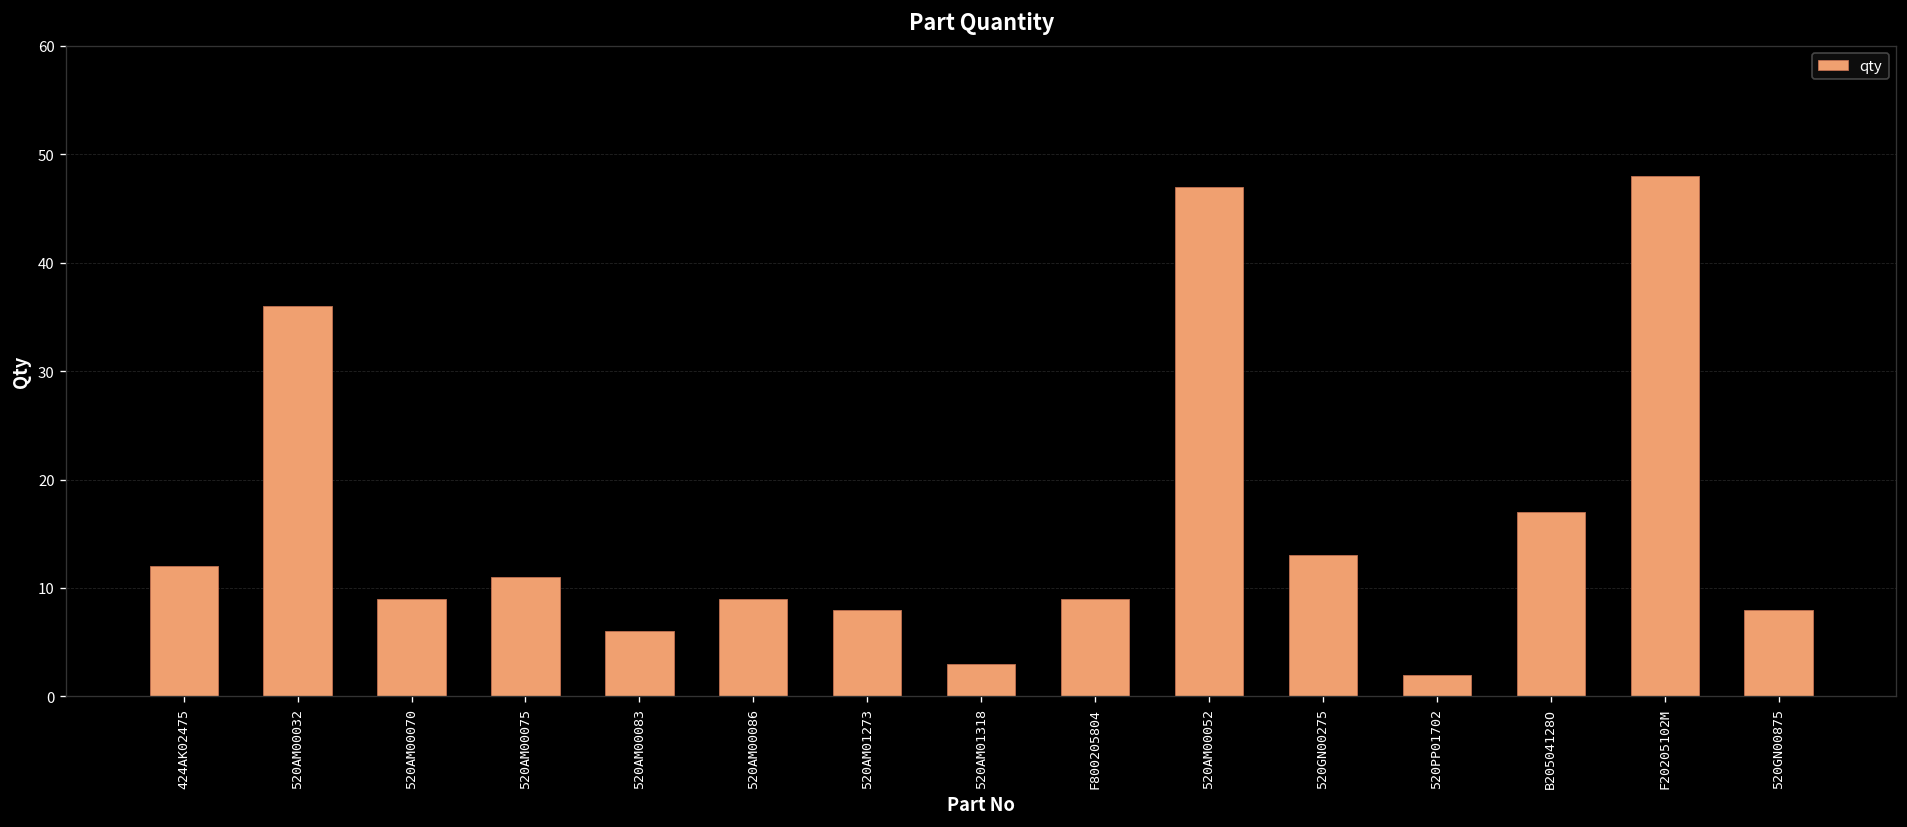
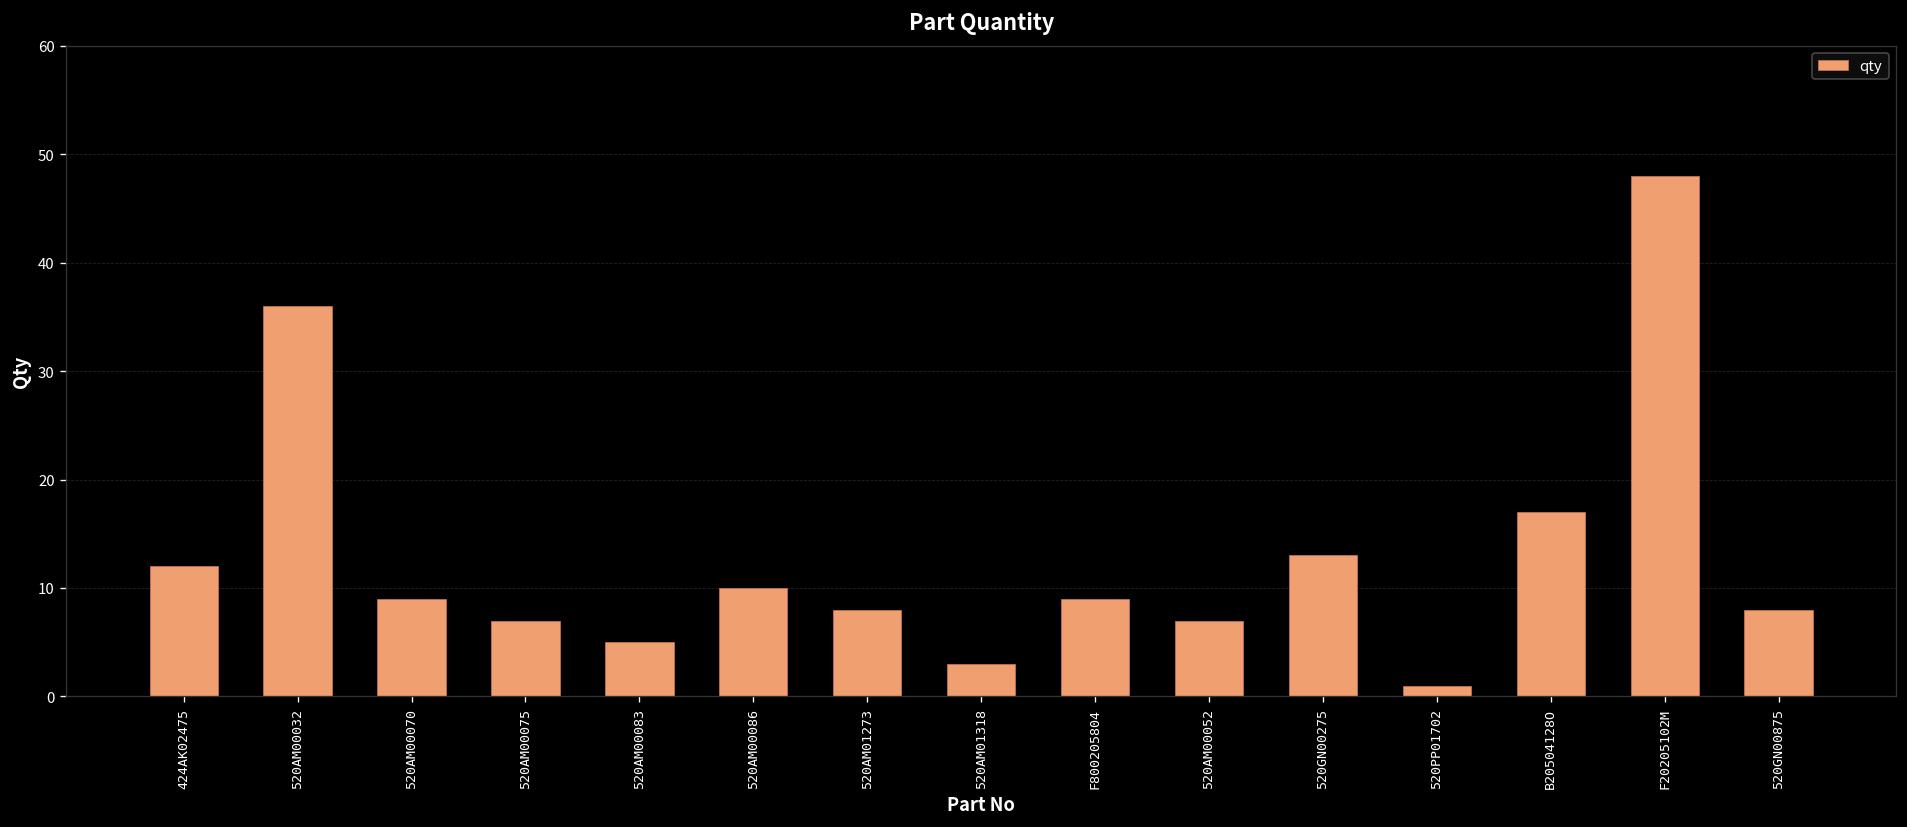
520AM00075: 11 -> 7
520AM00083: 6 -> 5
520AM00086: 9 -> 10
520AM00052: 47 -> 7
520PP01702: 2 -> 1
